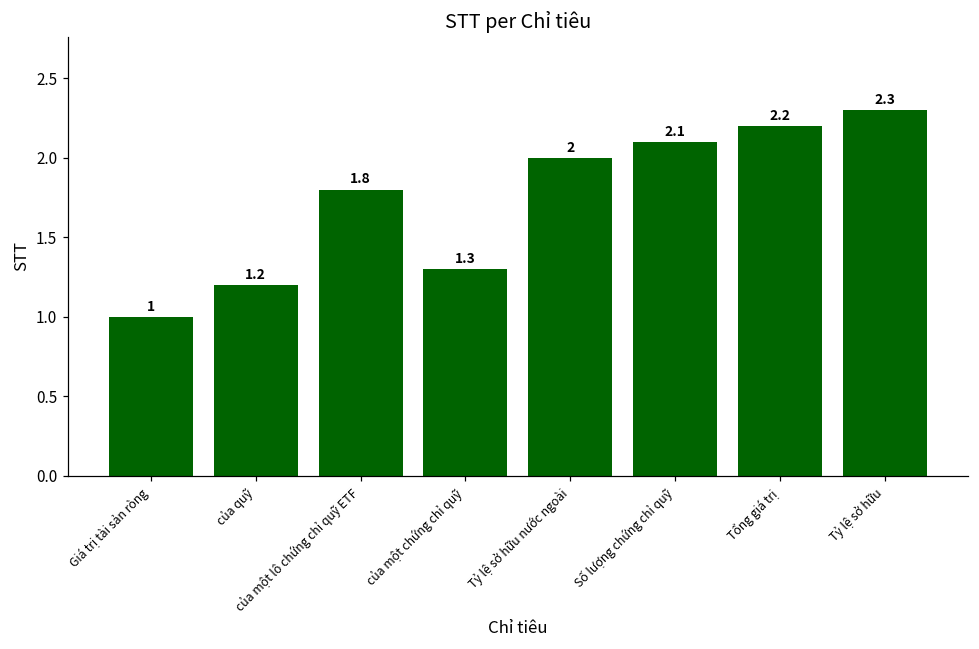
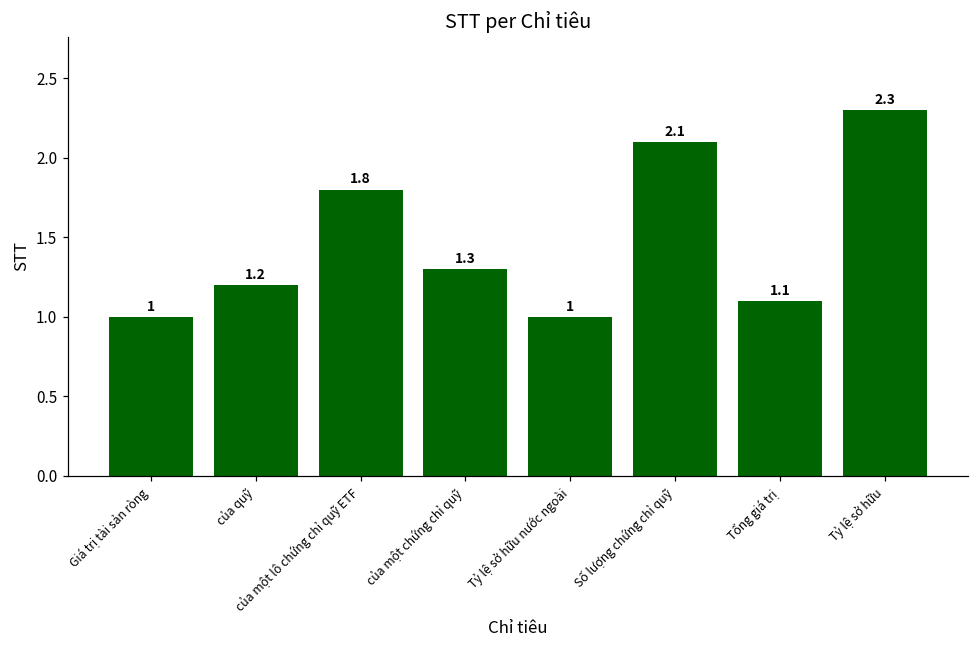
Tỷ lệ sở hữu nước ngoài: 2 -> 1
Tổng giá trị: 2.2 -> 1.1
